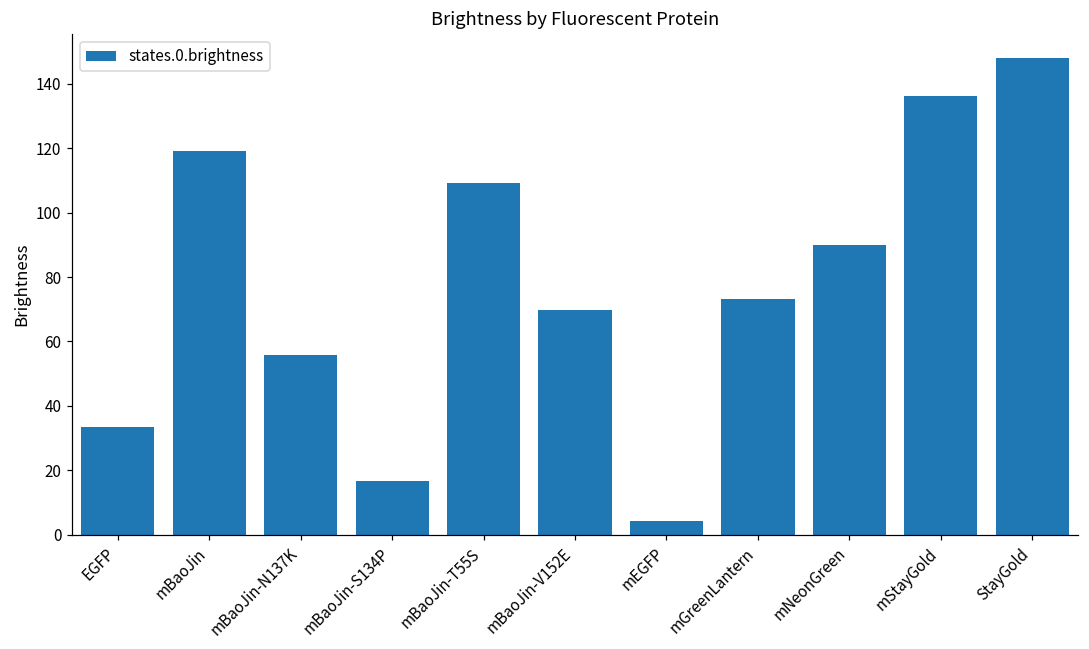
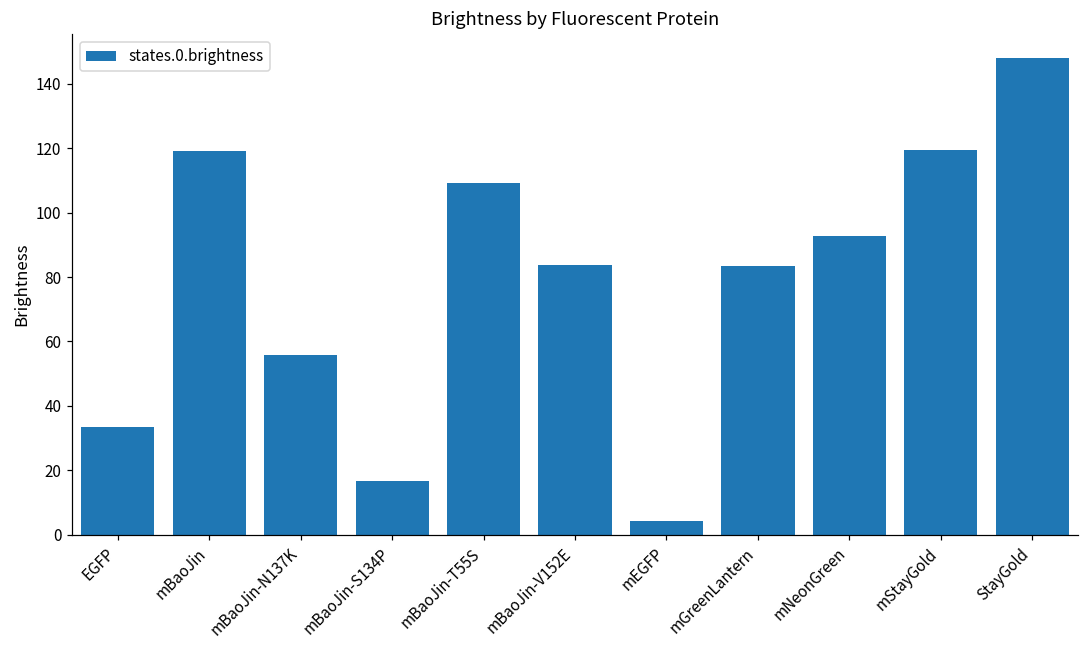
mBaoJin-V152E: 70 -> 84
mGreenLantern: 73 -> 84
mNeonGreen: 90 -> 93
mStayGold: 136 -> 120
